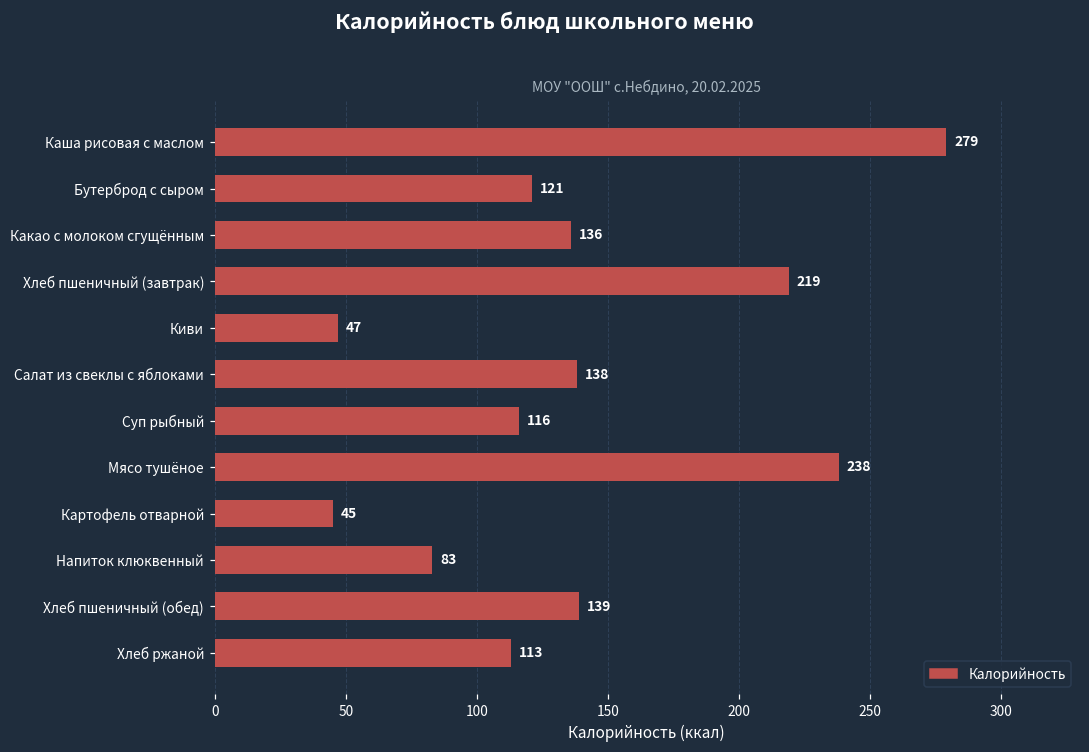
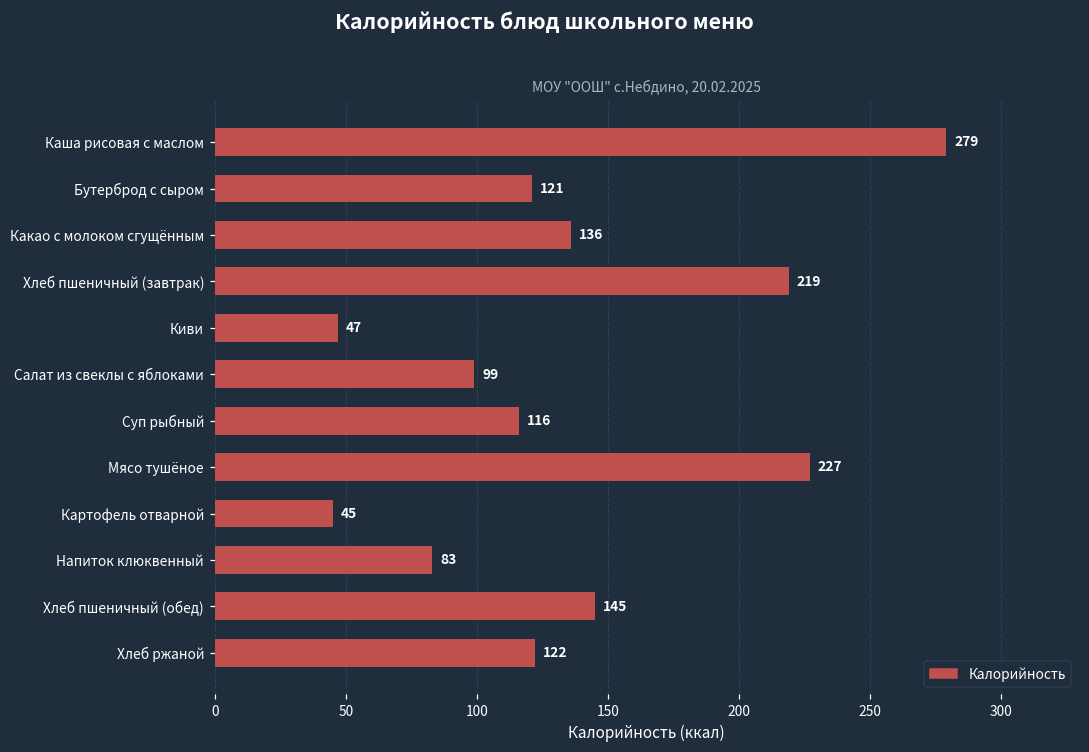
Салат из свеклы с яблоками: 138 -> 99
Мясо тушёное: 238 -> 227
Хлеб пшеничный (обед): 139 -> 145
Хлеб ржаной: 113 -> 122
